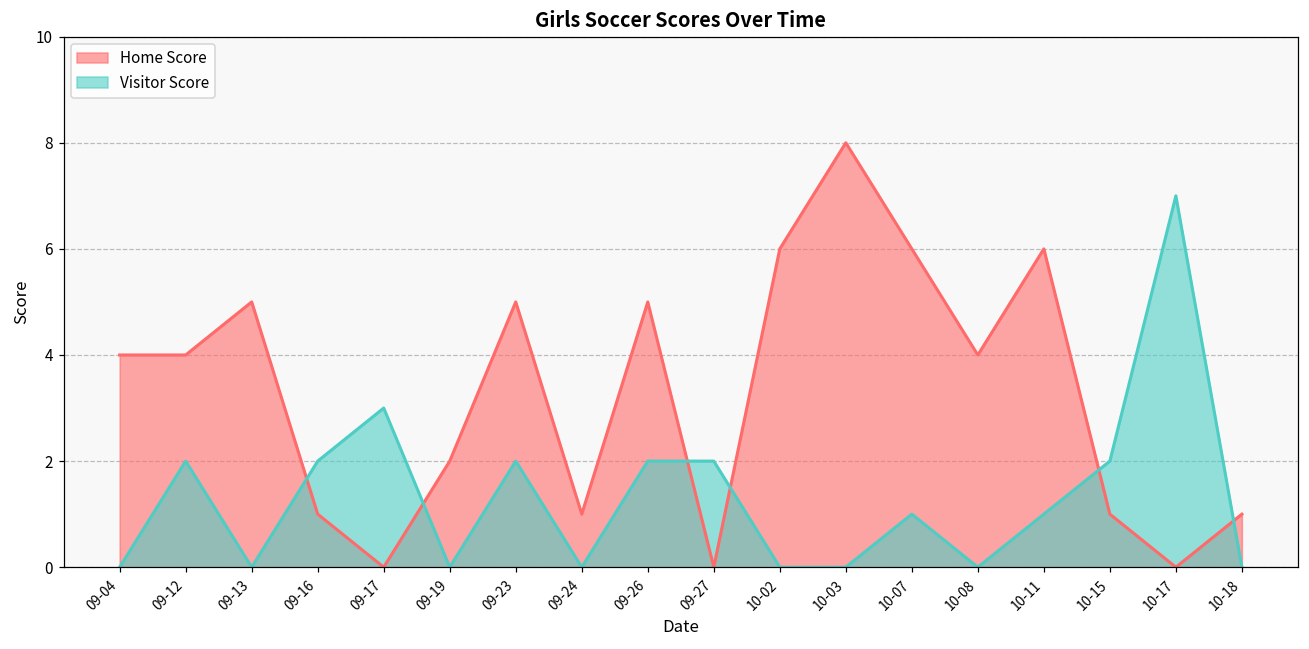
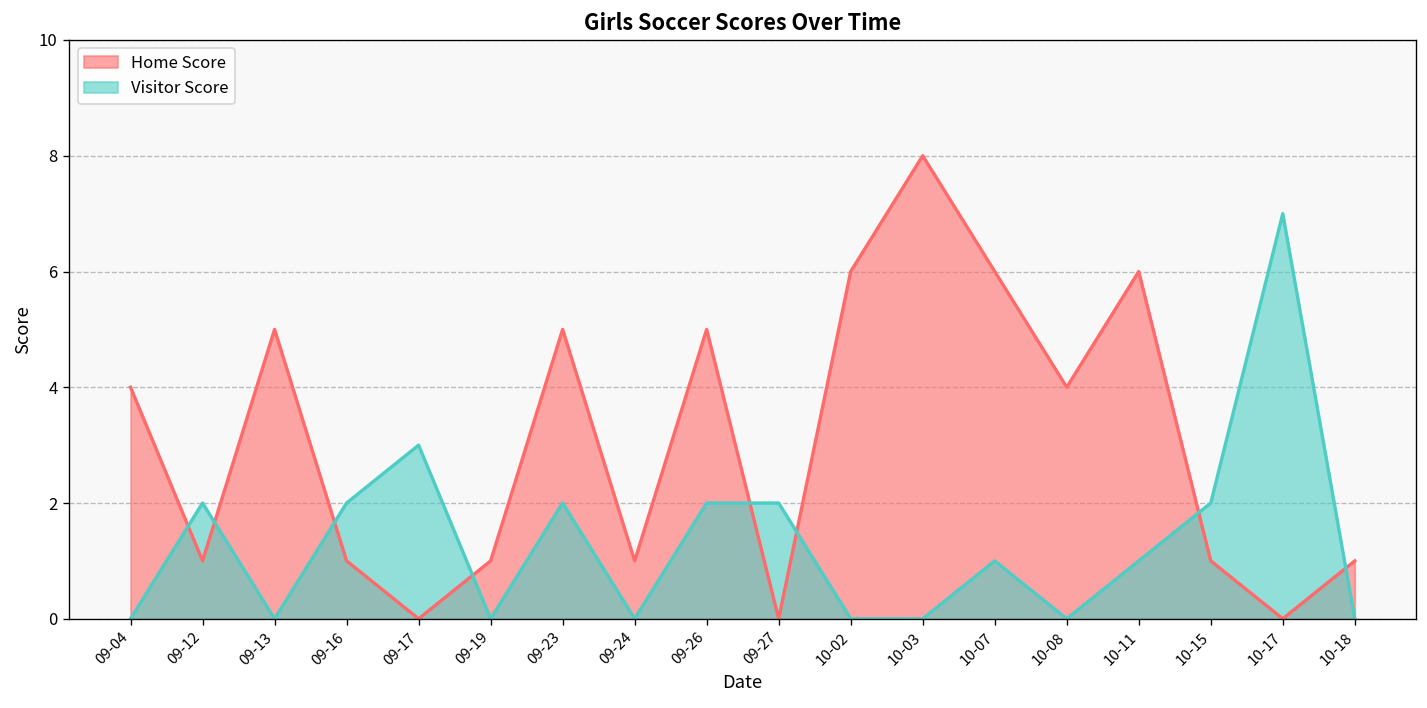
Home Score, 09-12: 4 -> 1
Home Score, 09-19: 2 -> 1
